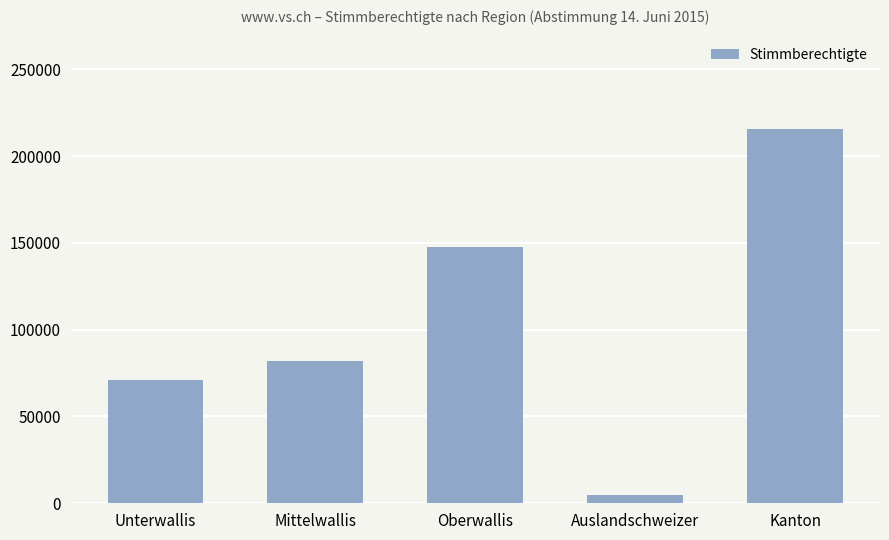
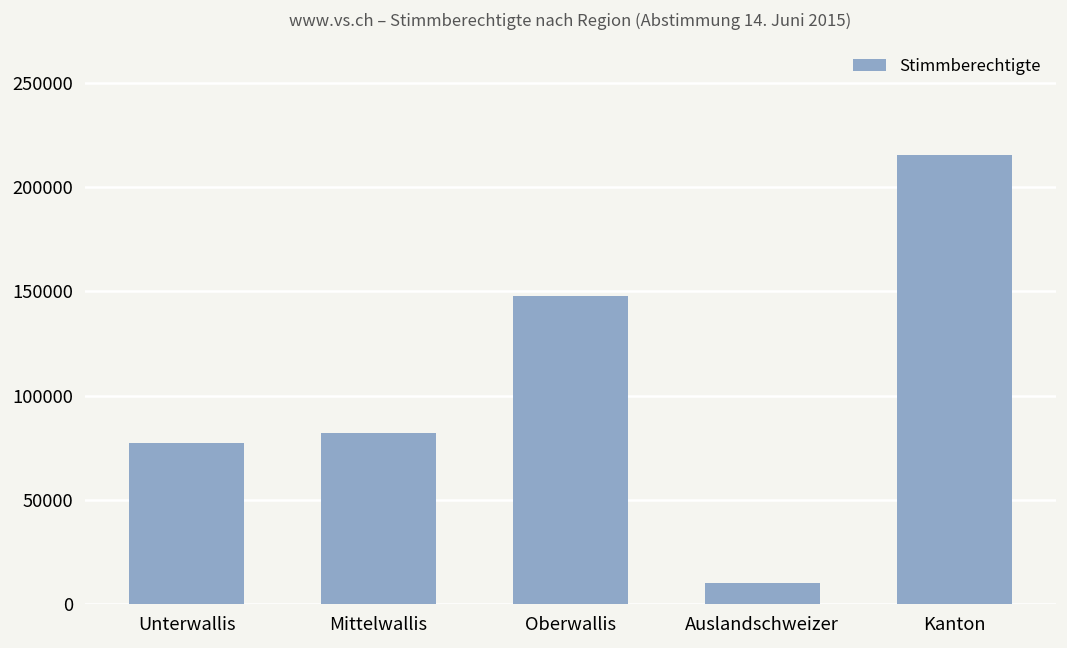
Unterwallis: 71000 -> 77000
Auslandschweizer: 5000 -> 10000
